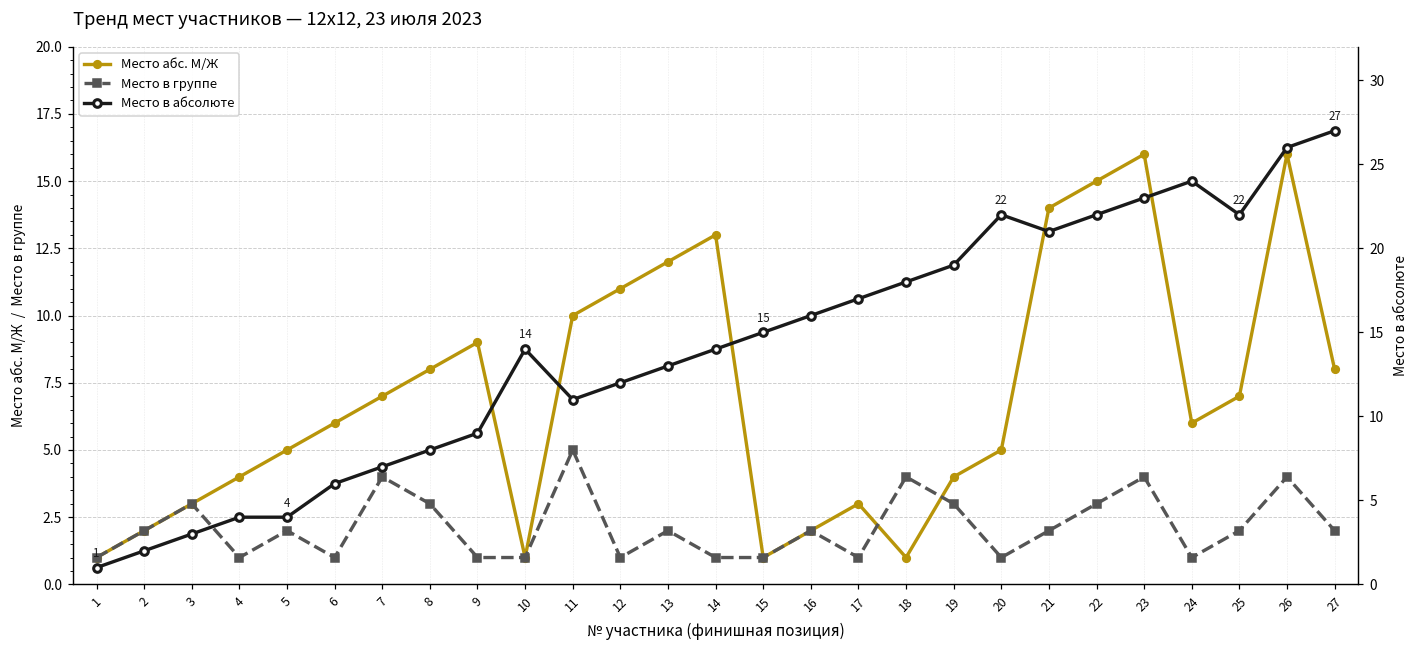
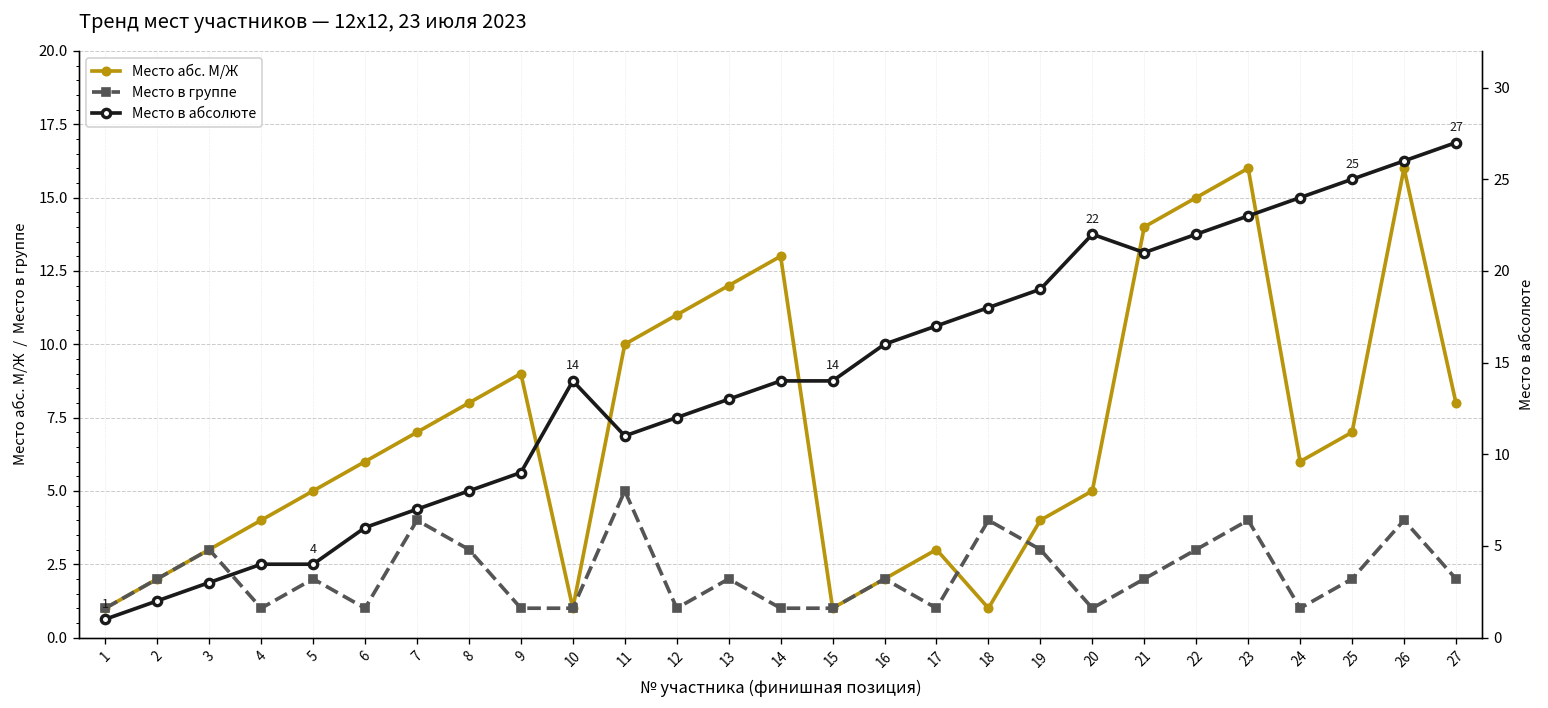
Место в абсолюте, 15: 15 -> 14
Место в абсолюте, 25: 22 -> 25
